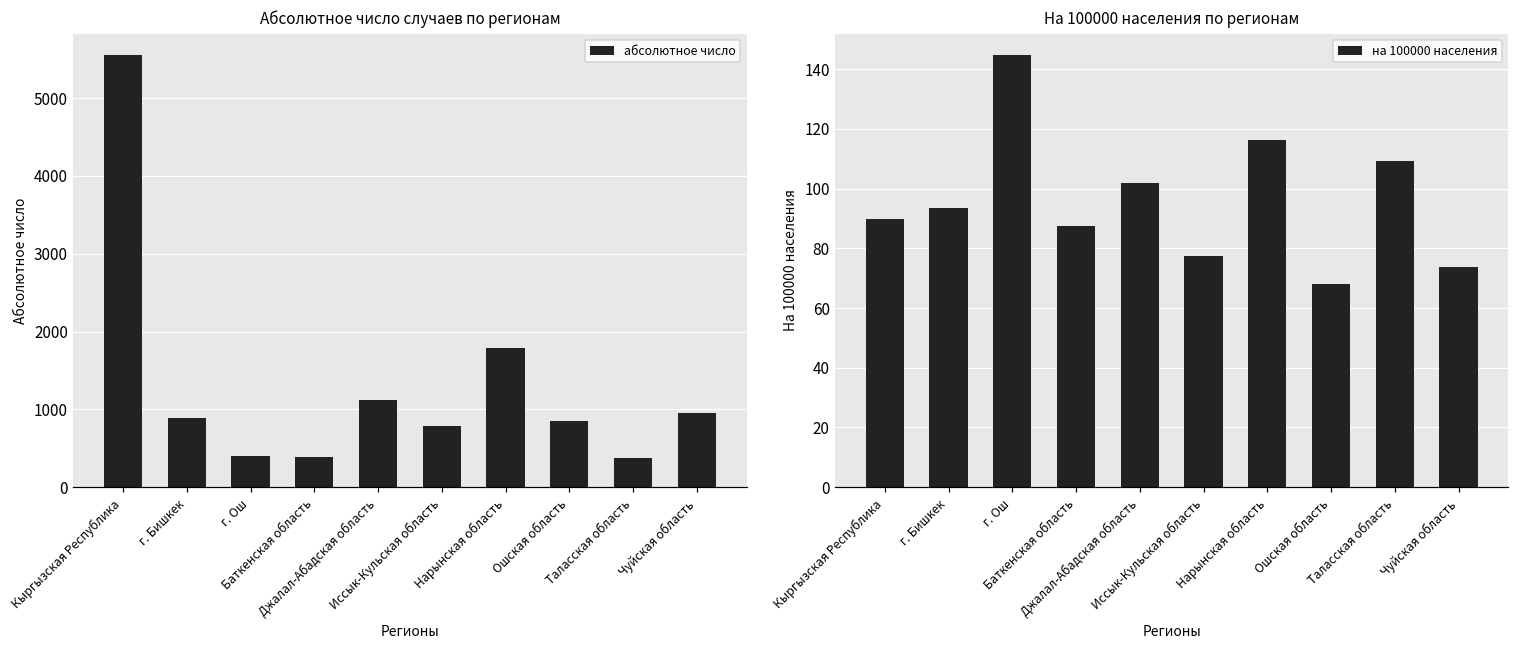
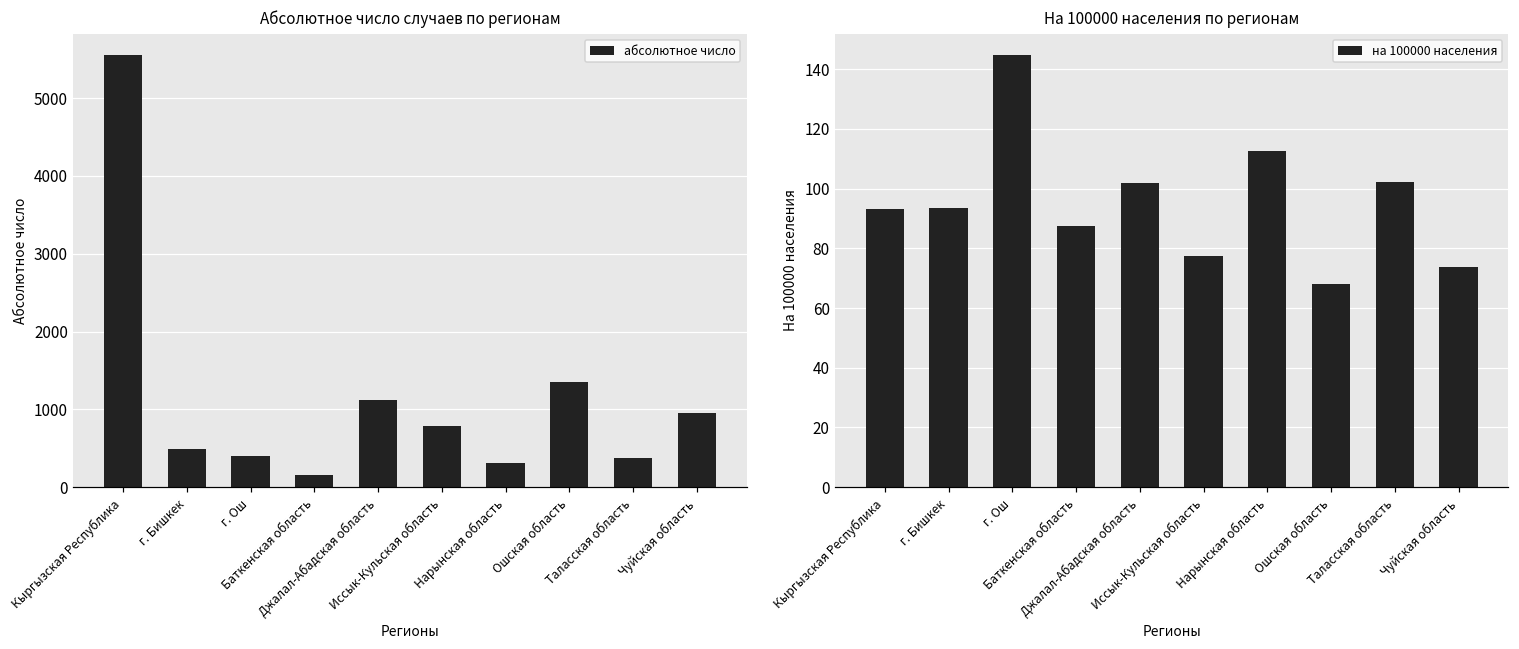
Абсолютное число случаев по регионам, г. Бишкек: 900 -> 500
Абсолютное число случаев по регионам, Баткенская область: 400 -> 200
Абсолютное число случаев по регионам, Нарынская область: 1800 -> 300
Абсолютное число случаев по регионам, Ошская область: 800 -> 1400
На 100000 населения по регионам, Кыргызская Республика: 90 -> 93
На 100000 населения по регионам, Нарынская область: 116 -> 113
На 100000 населения по регионам, Таласская область: 109 -> 102
